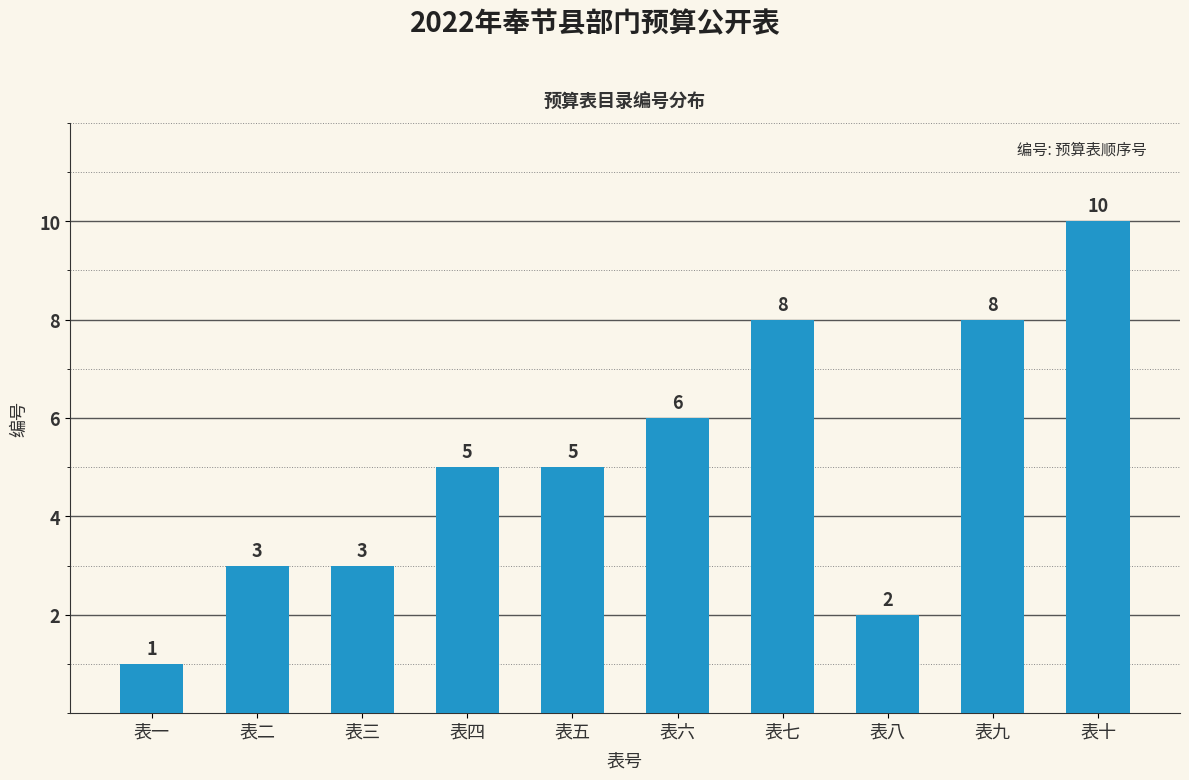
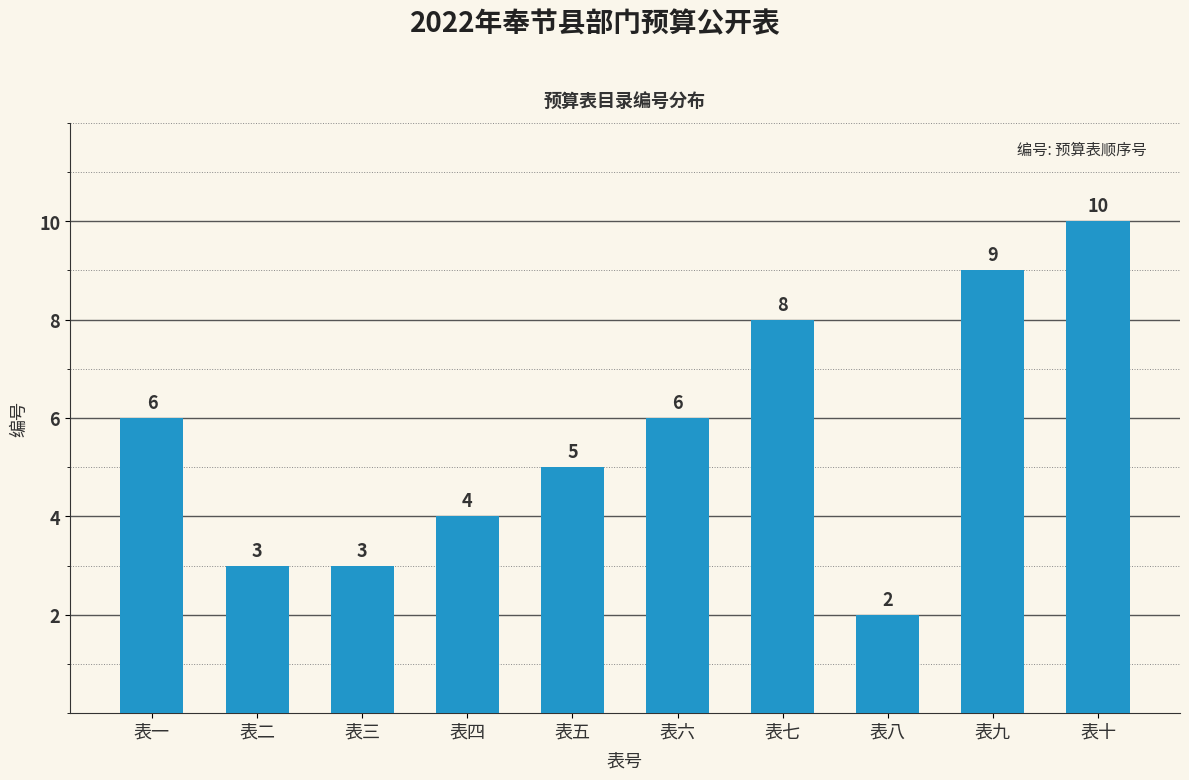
表一: 1 -> 6
表四: 5 -> 4
表九: 8 -> 9
